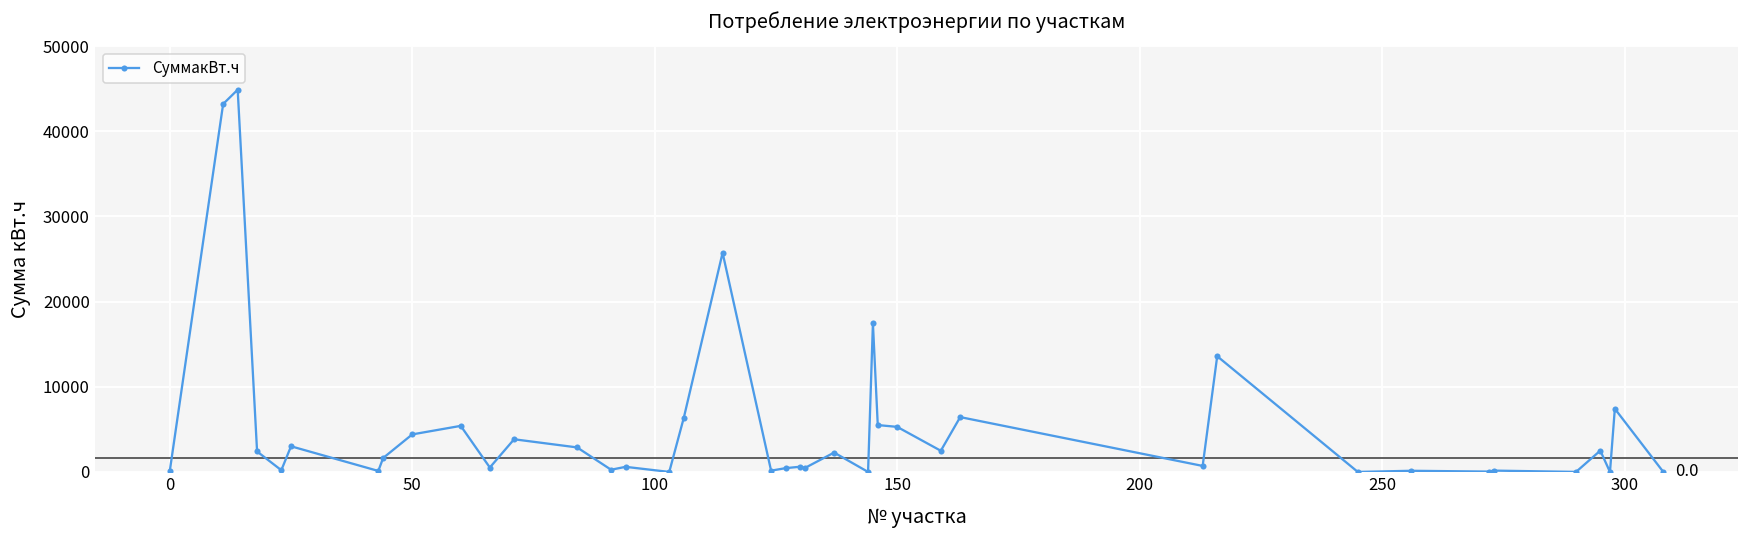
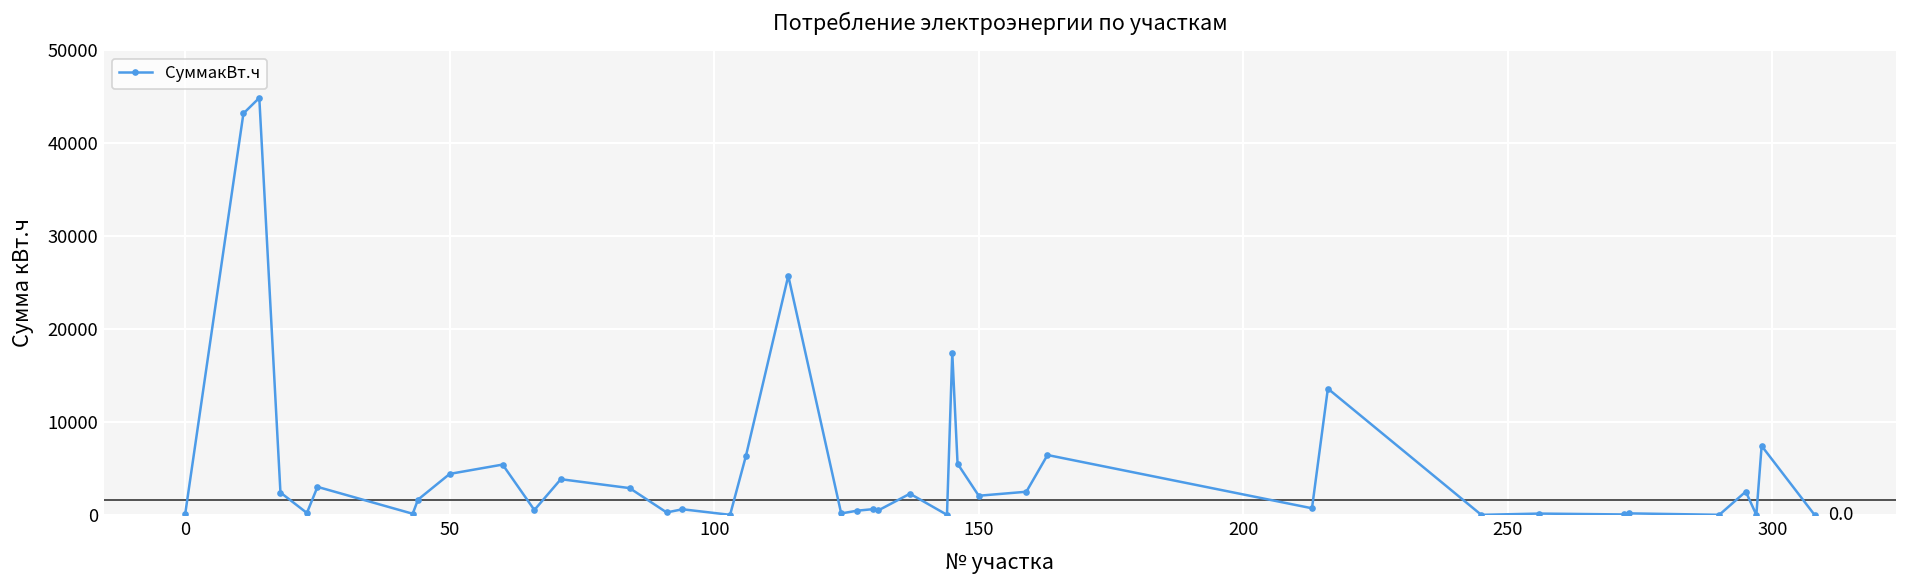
150: 5000 -> 2000
